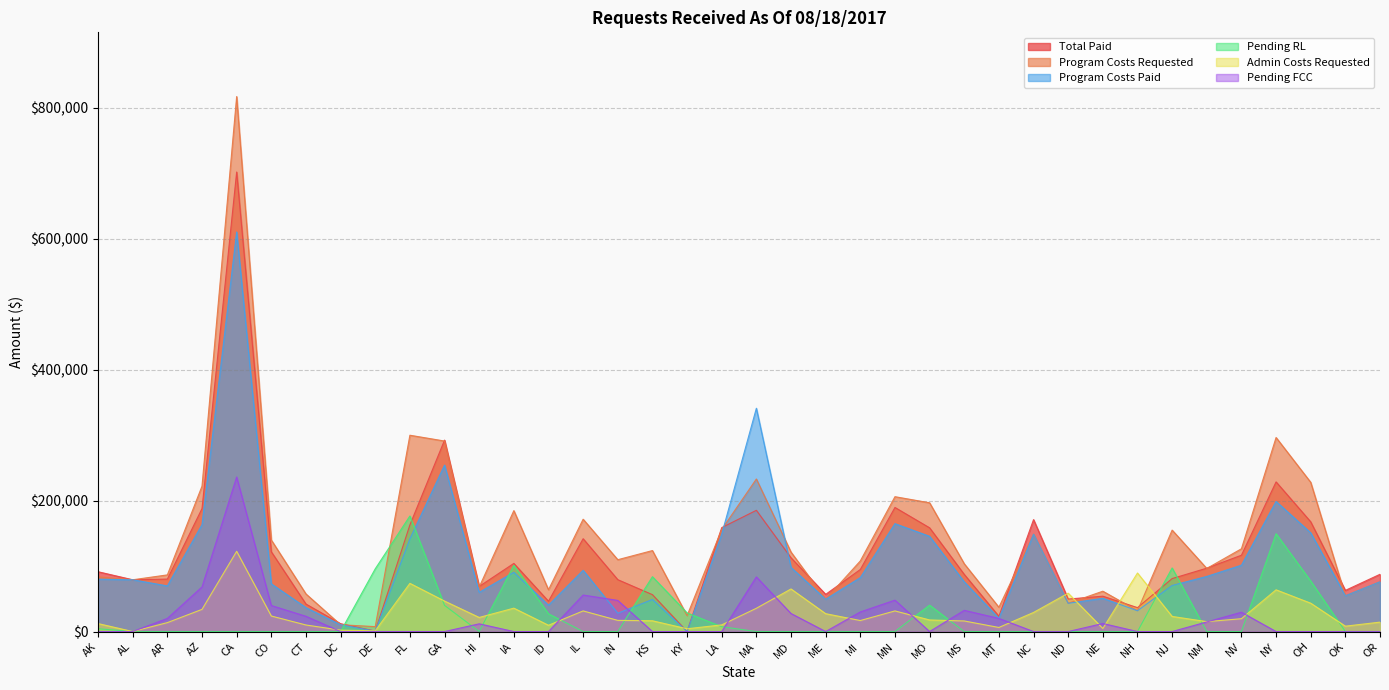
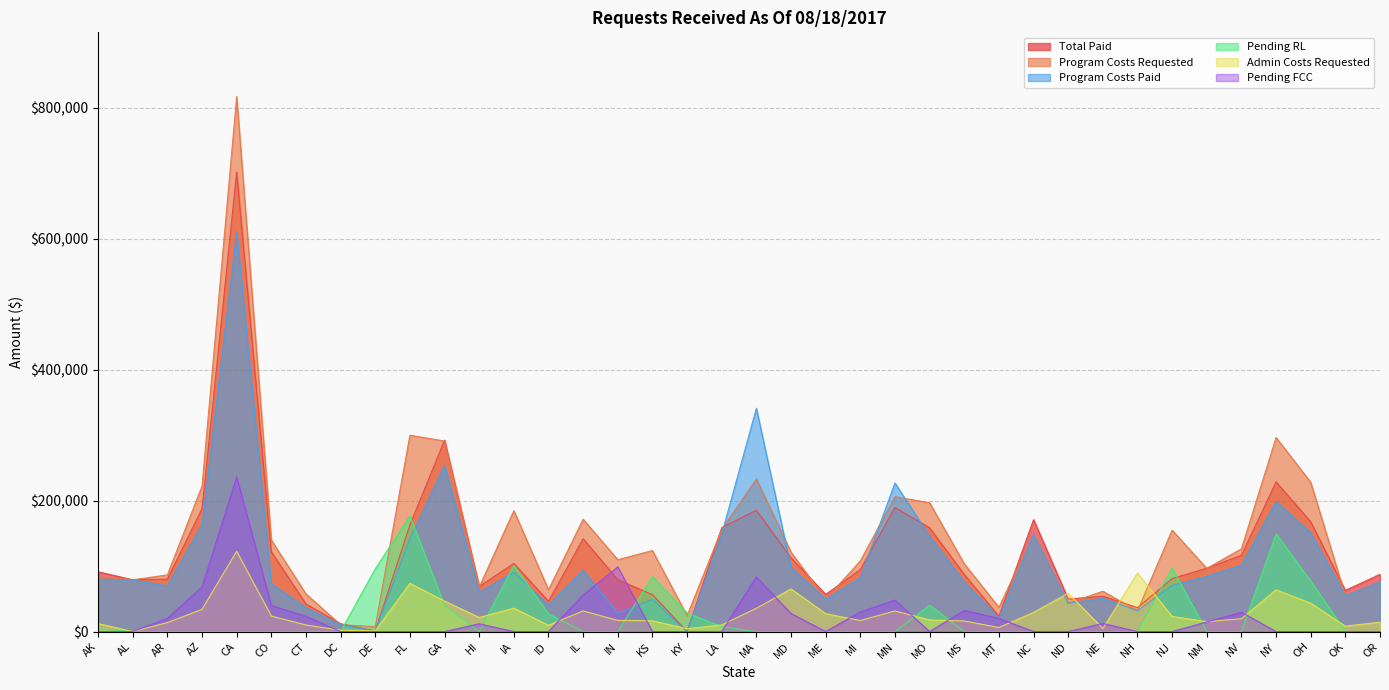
Pending FCC, IN: $50,000 -> $100,000
Program Costs Paid, MN: $160,000 -> $230,000
